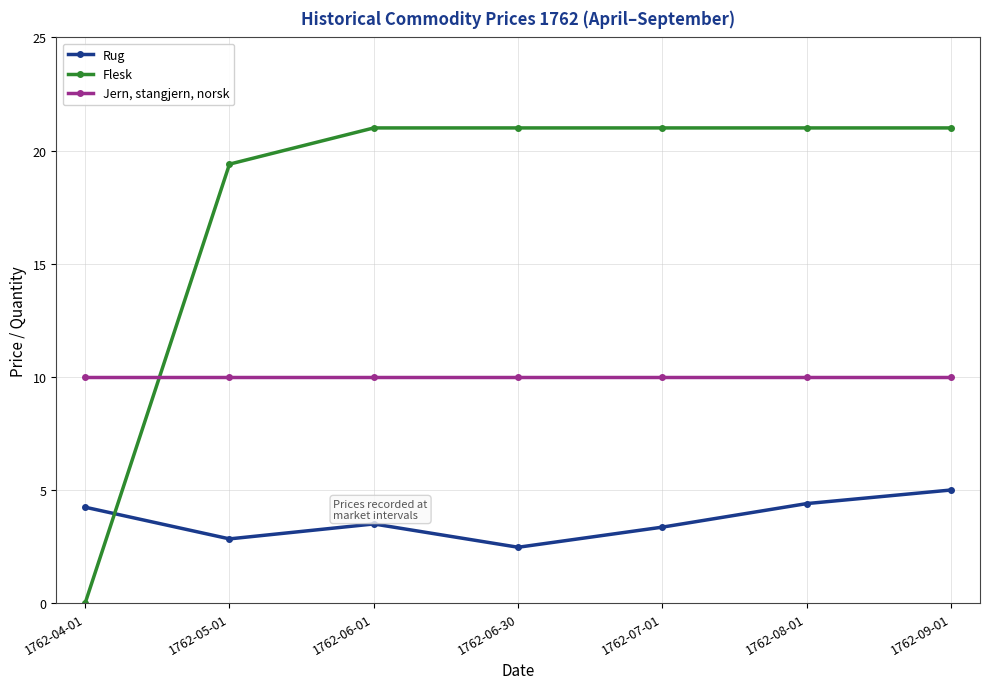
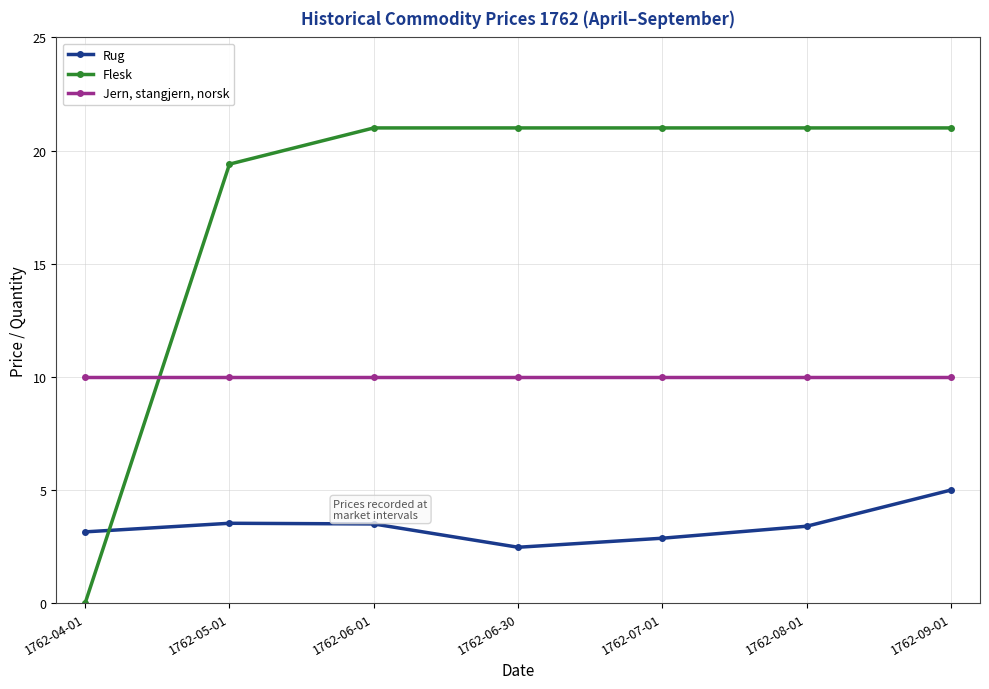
Rug, 1762-04-01: 4.2 -> 3.2
Rug, 1762-05-01: 2.8 -> 3.5
Rug, 1762-07-01: 3.4 -> 2.9
Rug, 1762-08-01: 4.4 -> 3.4
